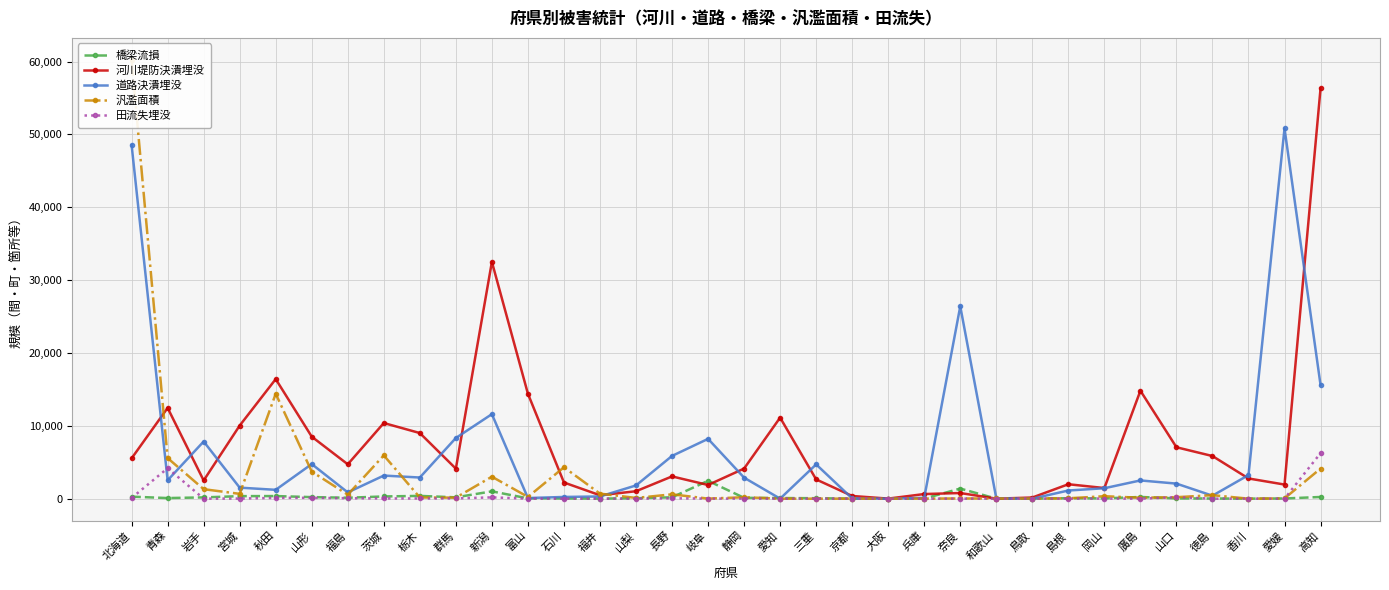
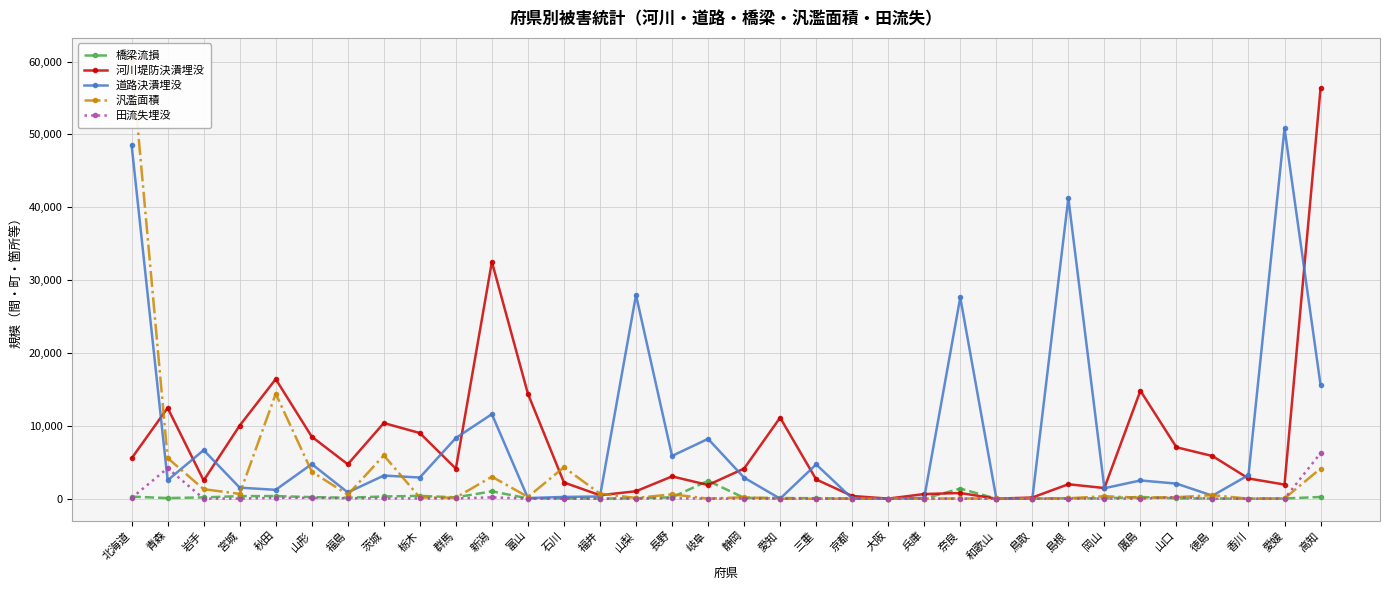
道路決潰埋没, 岩手: 8,000 -> 7,000
道路決潰埋没, 山梨: 2,000 -> 28,000
道路決潰埋没, 奈良: 26,000 -> 28,000
道路決潰埋没, 島根: 1,000 -> 41,000
